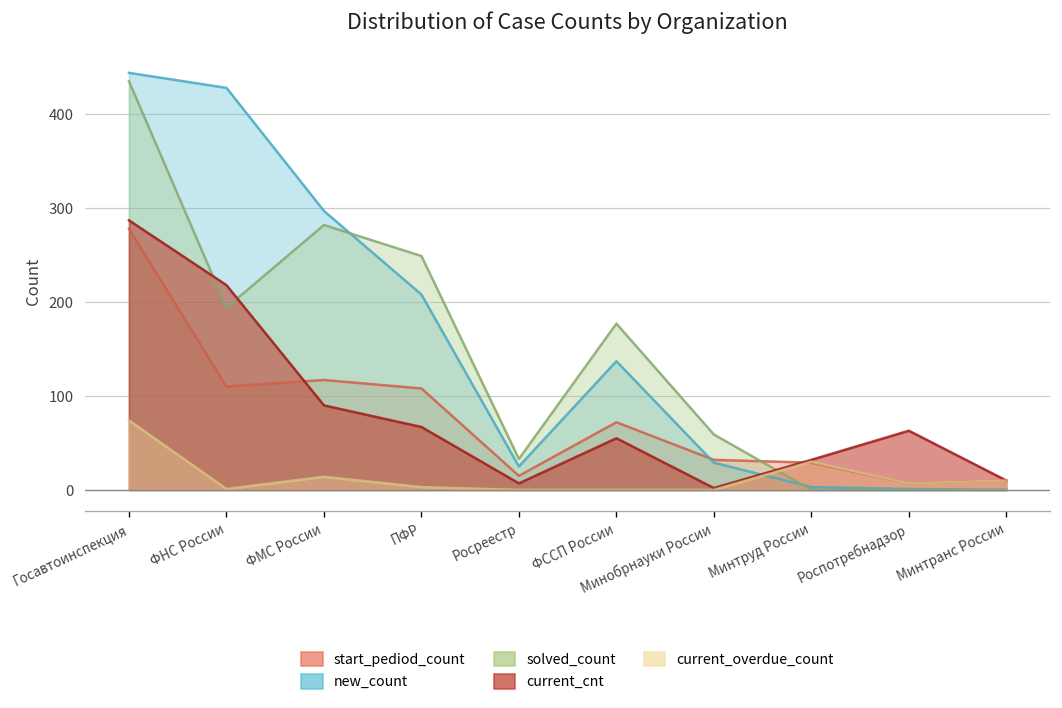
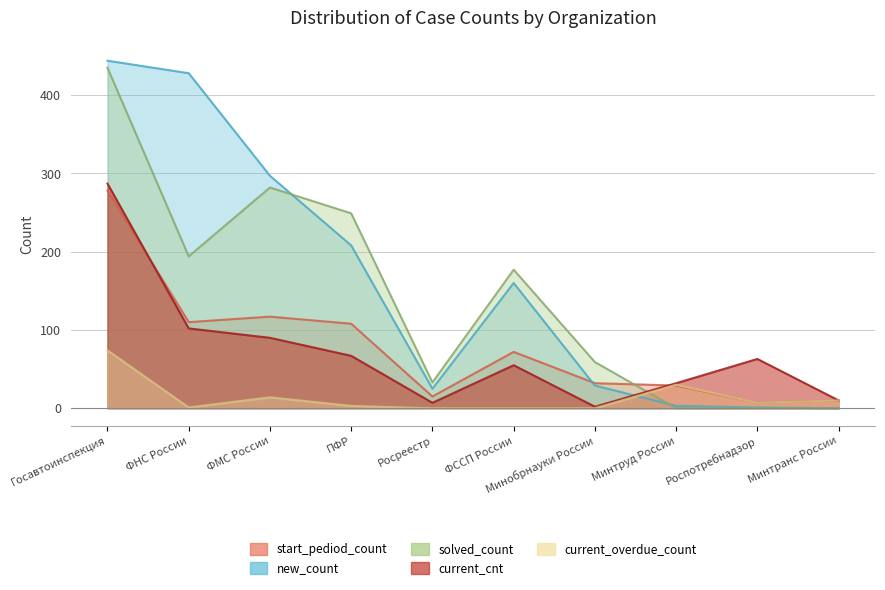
current_cnt, ФНС России: 220 -> 100
new_count, ФССП России: 140 -> 160
